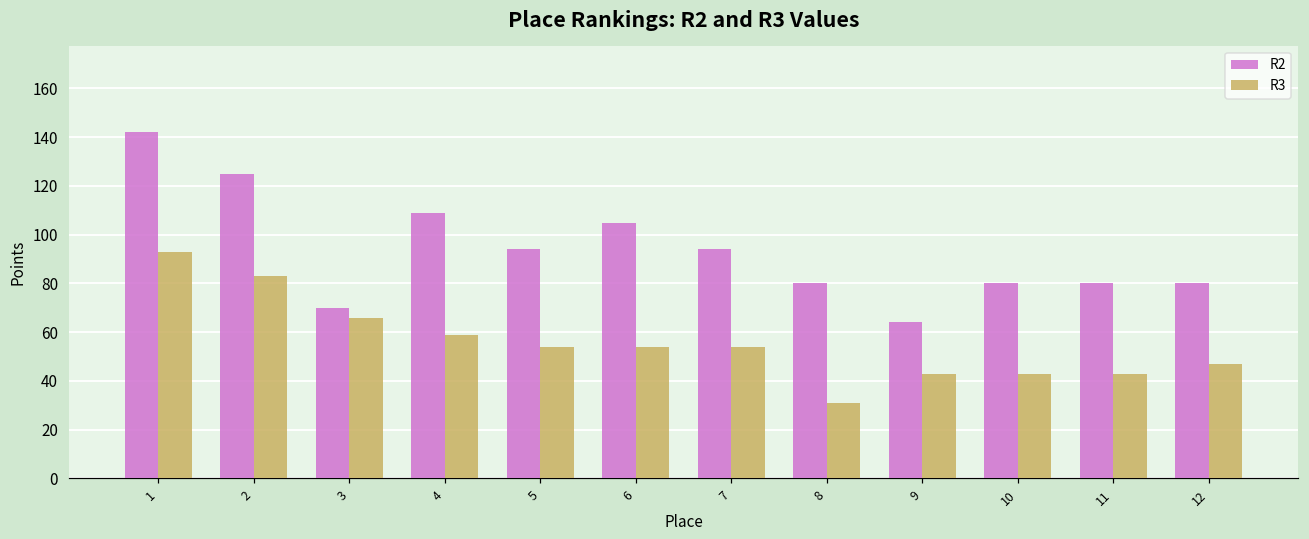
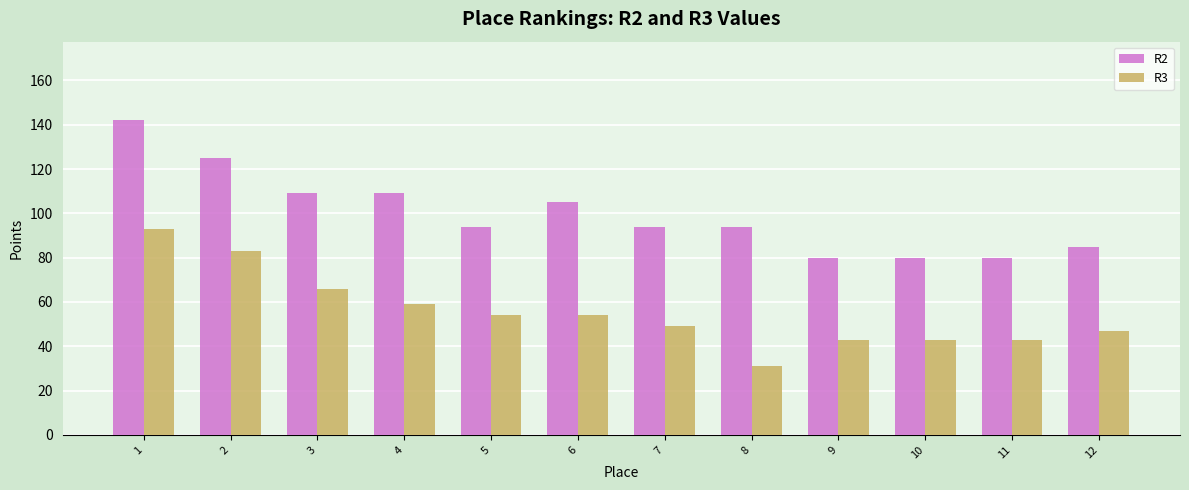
R2, 3: 70 -> 109
R3, 7: 54 -> 49
R2, 8: 80 -> 94
R2, 9: 64 -> 80
R2, 12: 80 -> 85
